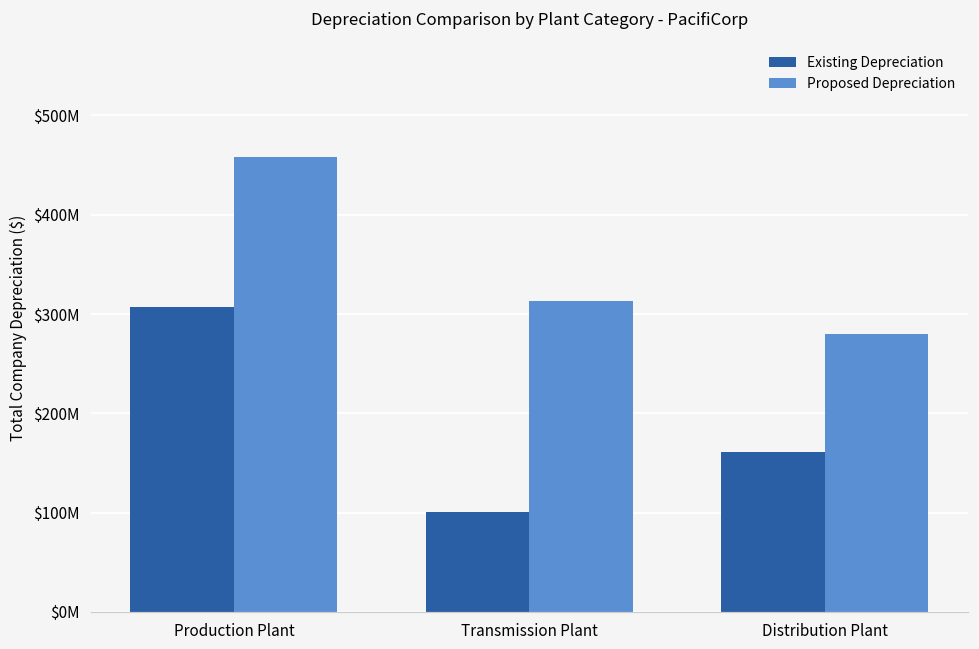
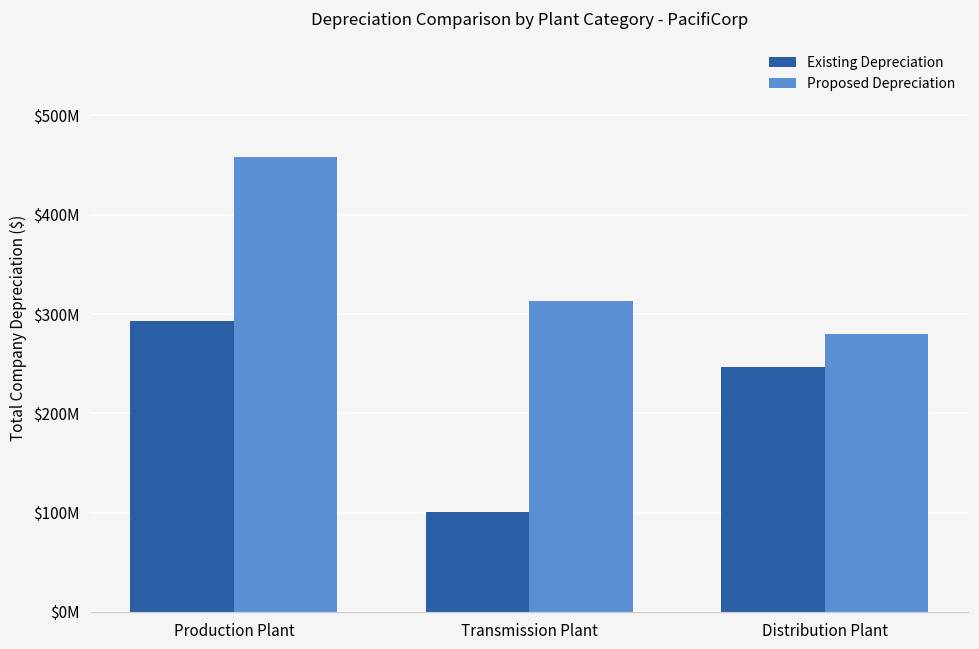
Existing Depreciation, Production Plant: $310000000 -> $290000000
Existing Depreciation, Distribution Plant: $160000000 -> $250000000
